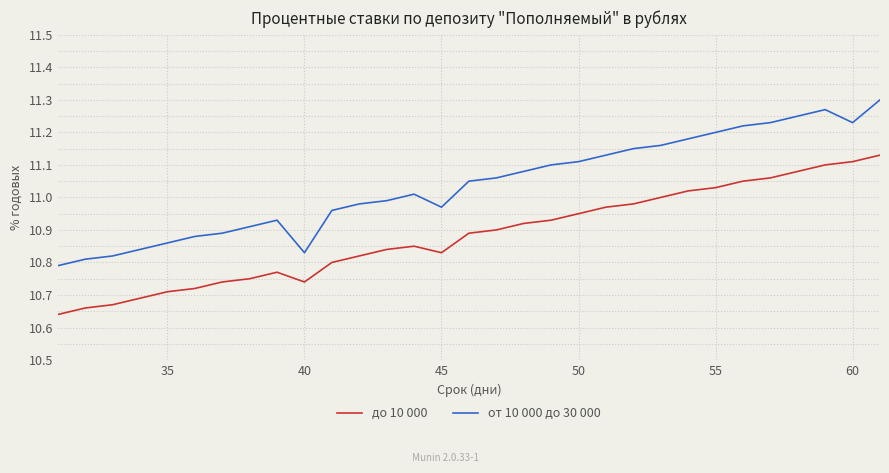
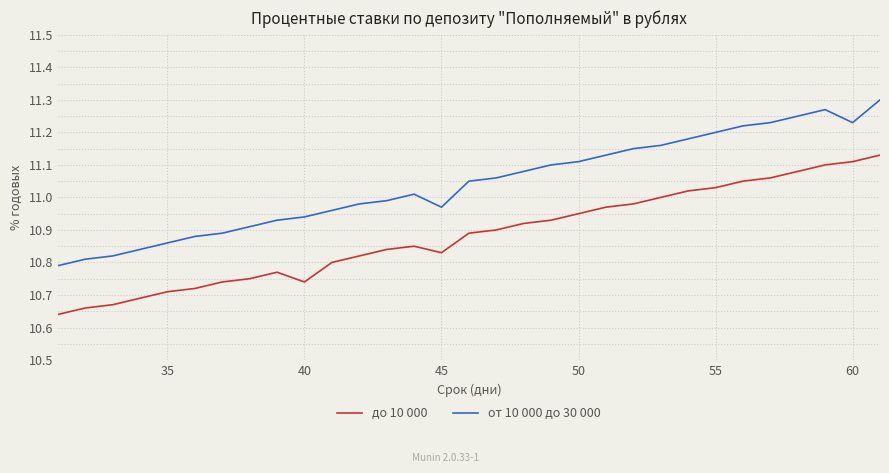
от 10 000 до 30 000, 40: 10.83 -> 10.94
